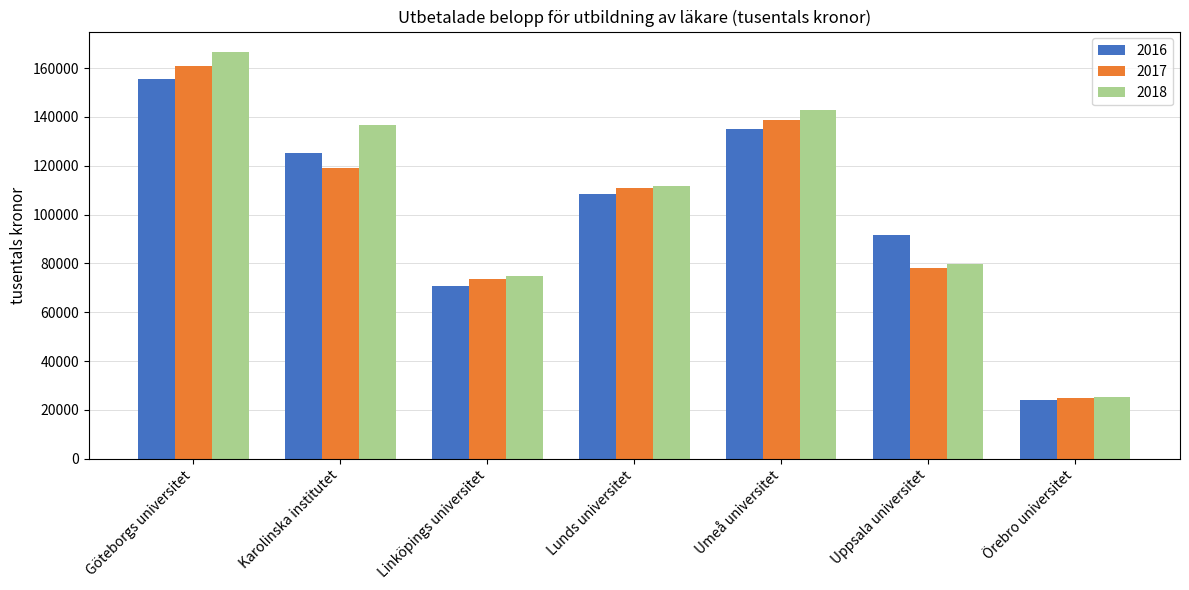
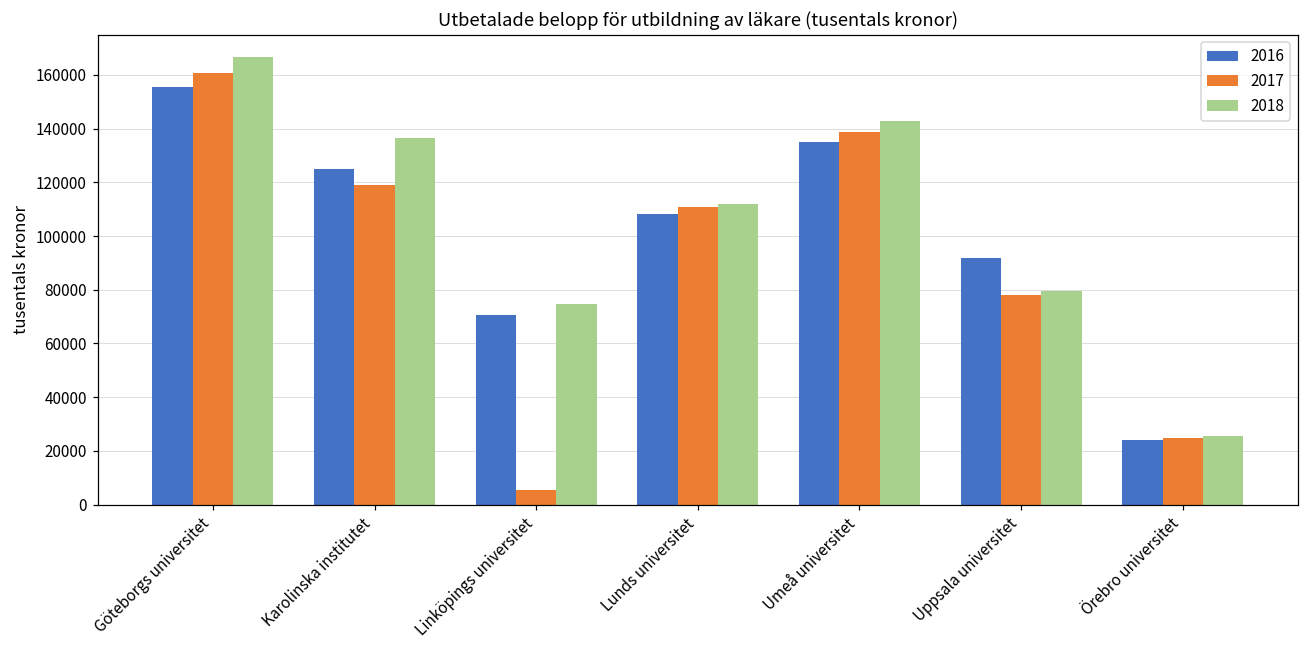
2017, Linköpings universitet: 74000 -> 5000
